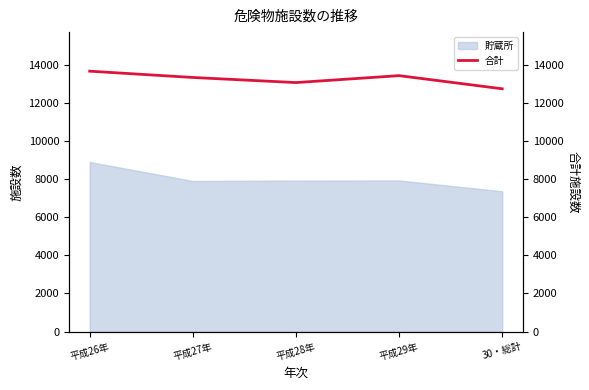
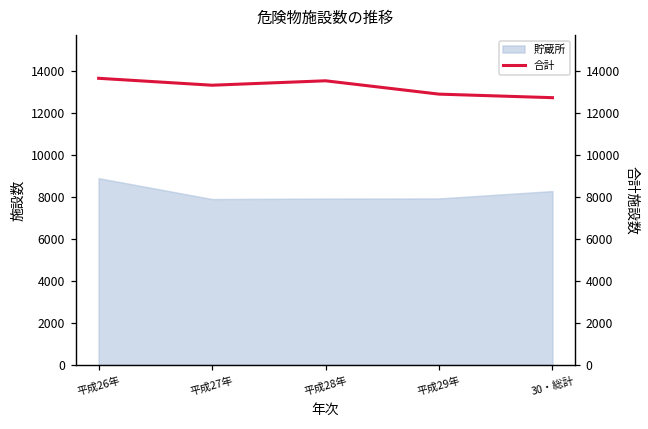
貯蔵所, 30・総計: 7400 -> 8300
合計, 平成28年: 13100 -> 13500
合計, 平成29年: 13400 -> 12900
